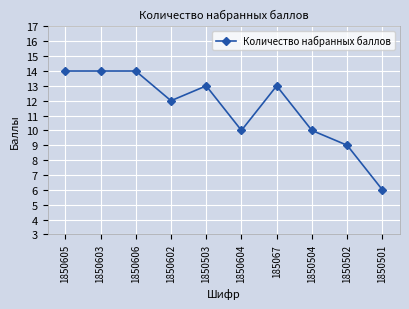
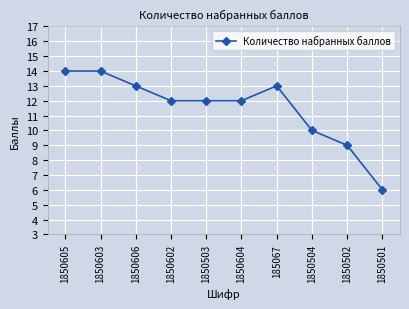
1850606: 14 -> 13
1850503: 13 -> 12
1850604: 10 -> 12
